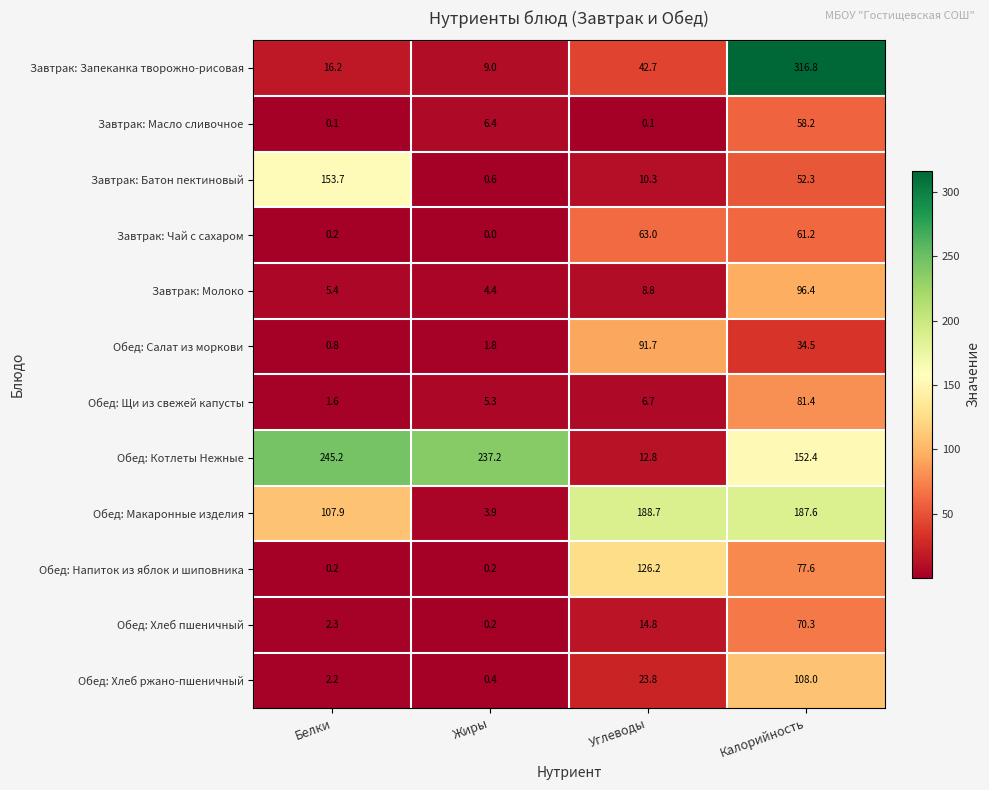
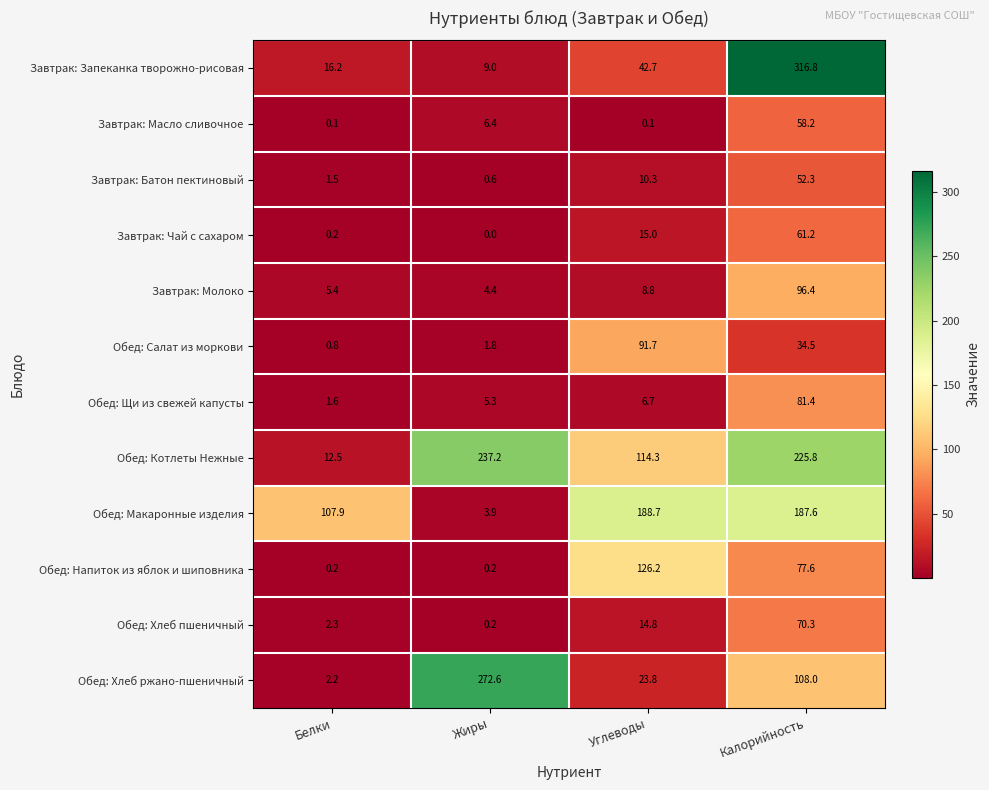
Завтрак: Батон пектиновый, Белки: 153.7 -> 1.5
Завтрак: Чай с сахаром, Углеводы: 63.0 -> 15.0
Обед: Котлеты Нежные, Белки: 245.2 -> 12.5
Обед: Котлеты Нежные, Углеводы: 12.8 -> 114.3
Обед: Котлеты Нежные, Калорийность: 152.4 -> 225.8
Обед: Хлеб ржано-пшеничный, Жиры: 0.4 -> 272.6
